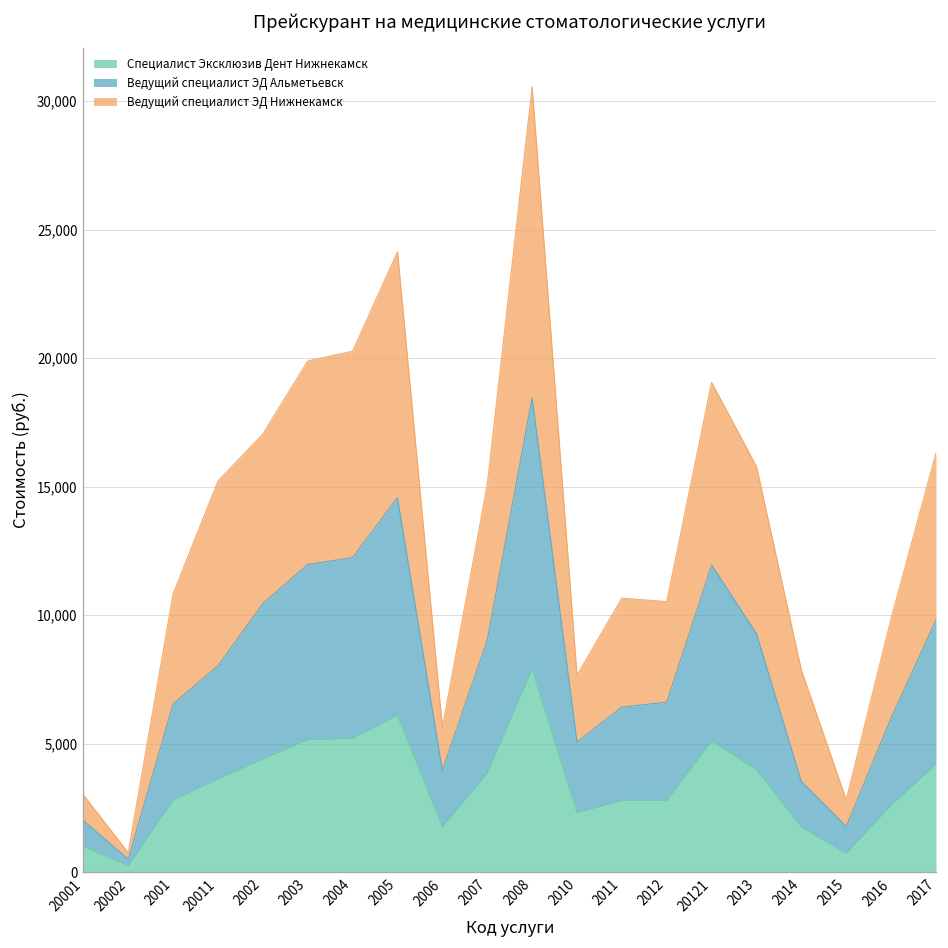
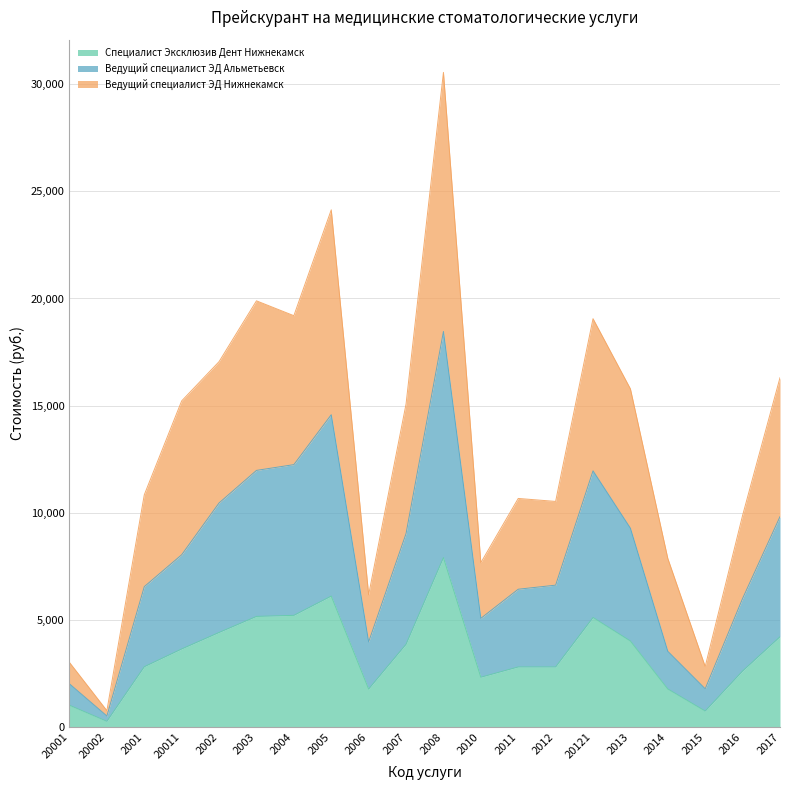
Ведущий специалист ЭД Нижнекамск, 2004: 8,000 -> 7,000
Ведущий специалист ЭД Нижнекамск, 2006: 1,700 -> 2,200
